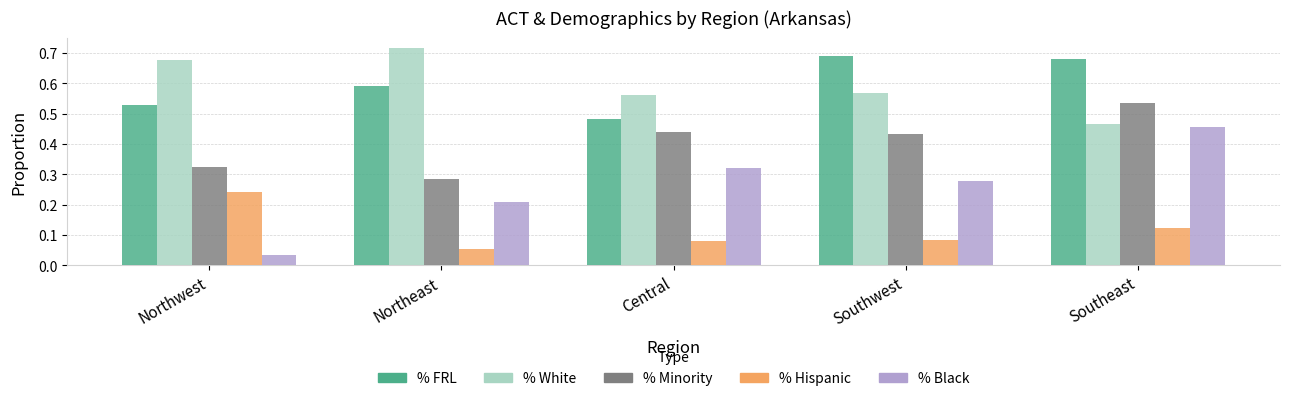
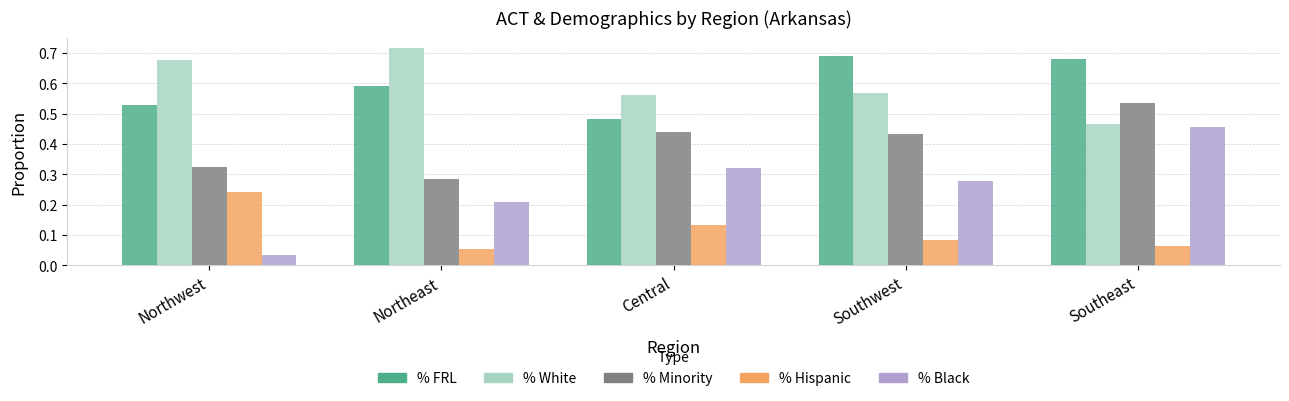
% Hispanic, Central: 0.08 -> 0.13
% Hispanic, Southeast: 0.12 -> 0.06
